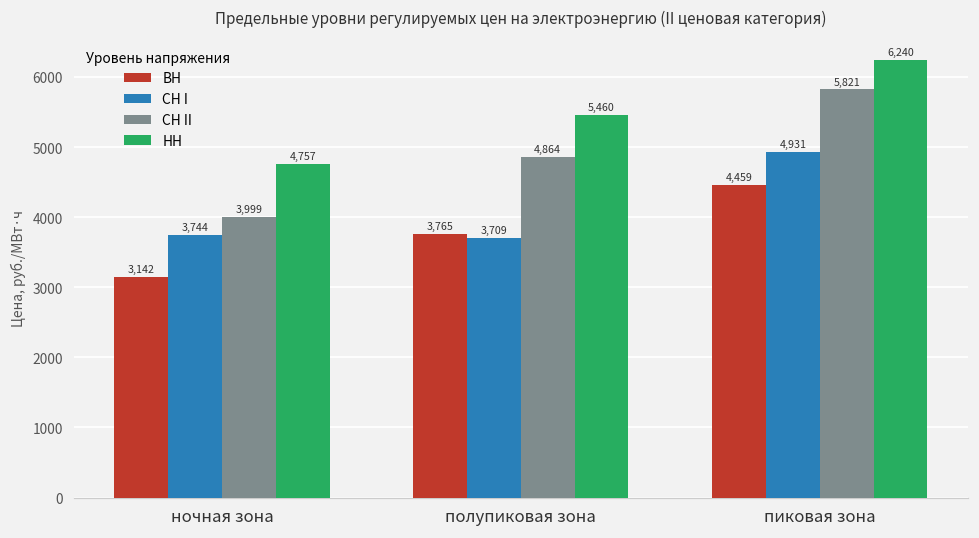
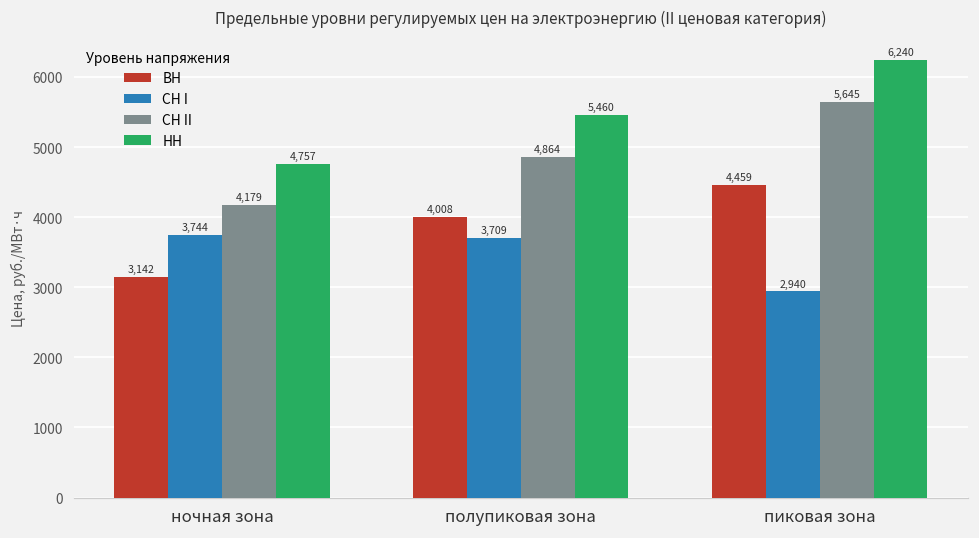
СН II, ночная зона: 3,999 -> 4,179
ВН, полупиковая зона: 3,765 -> 4,008
СН I, пиковая зона: 4,931 -> 2,940
СН II, пиковая зона: 5,821 -> 5,645
